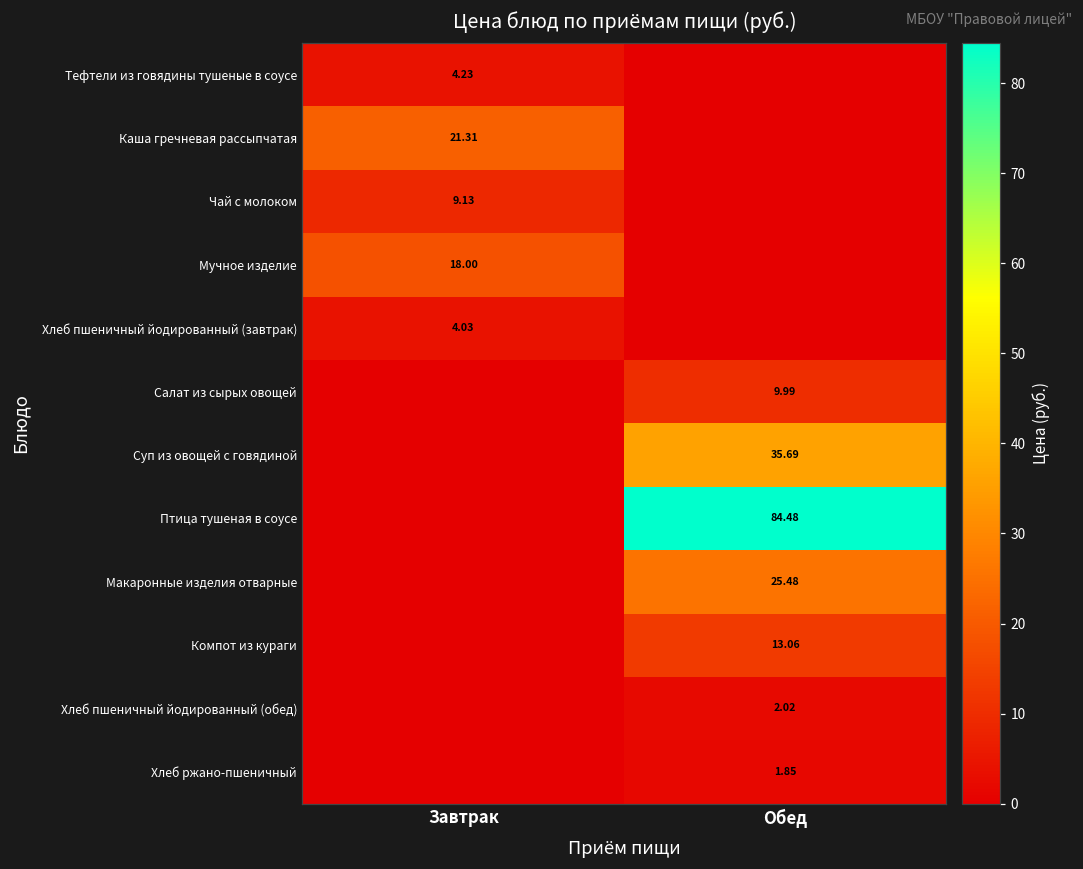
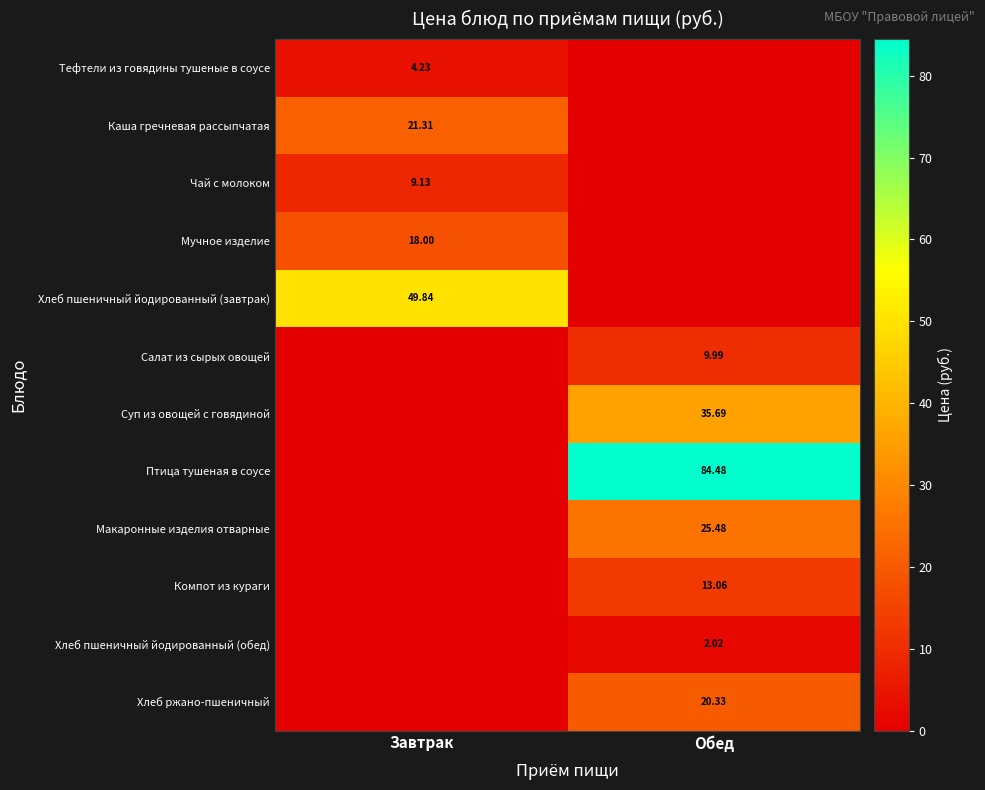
Хлеб пшеничный йодированный (завтрак), Завтрак: 4.03 -> 49.84
Хлеб ржано-пшеничный, Обед: 1.85 -> 20.33
